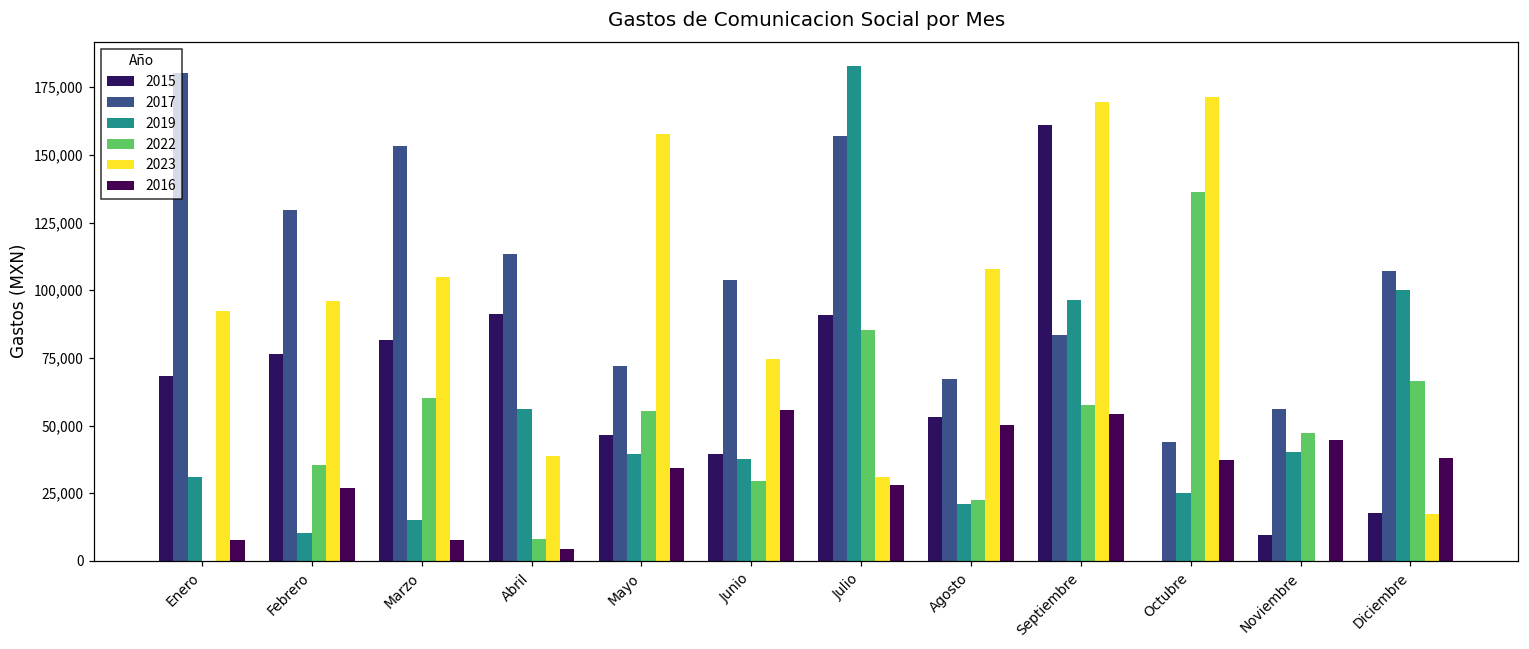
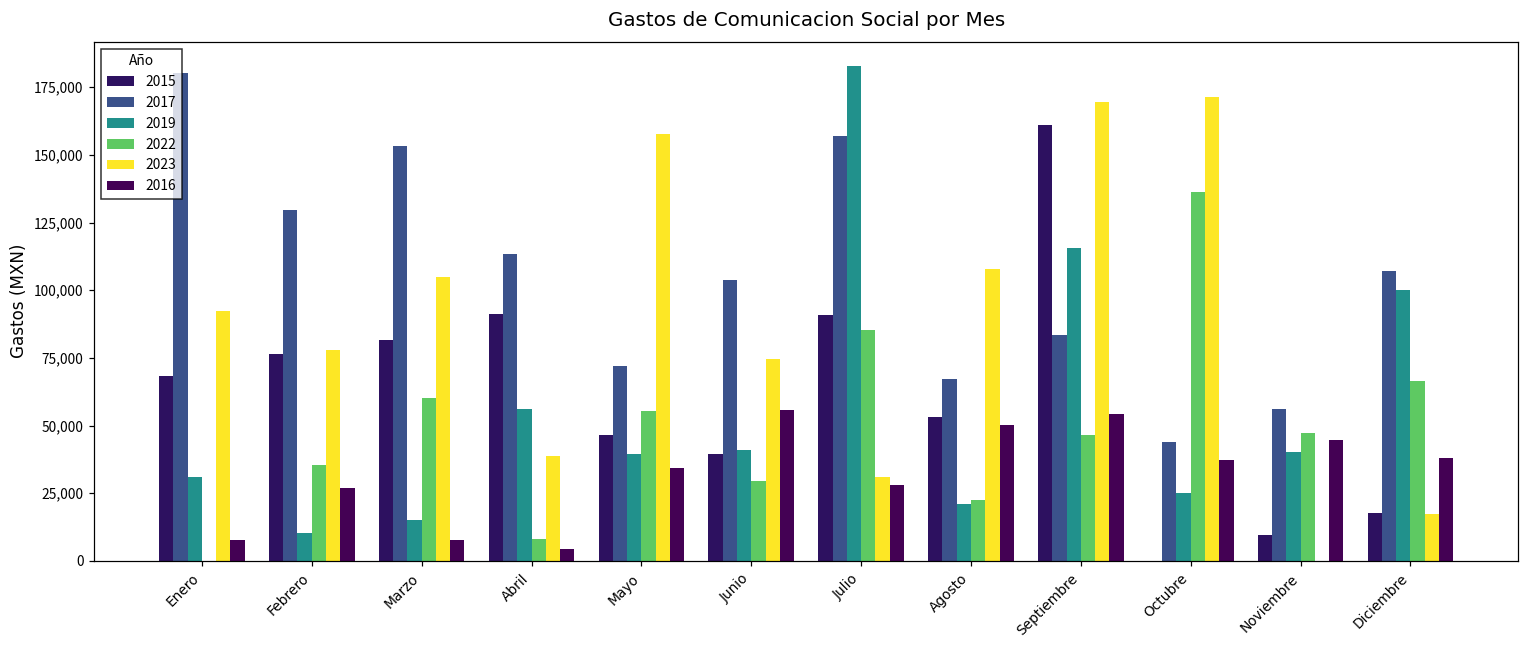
2023, Febrero: 96,000 -> 78,000
2019, Junio: 38,000 -> 41,000
2019, Septiembre: 96,000 -> 115,000
2022, Septiembre: 58,000 -> 47,000
